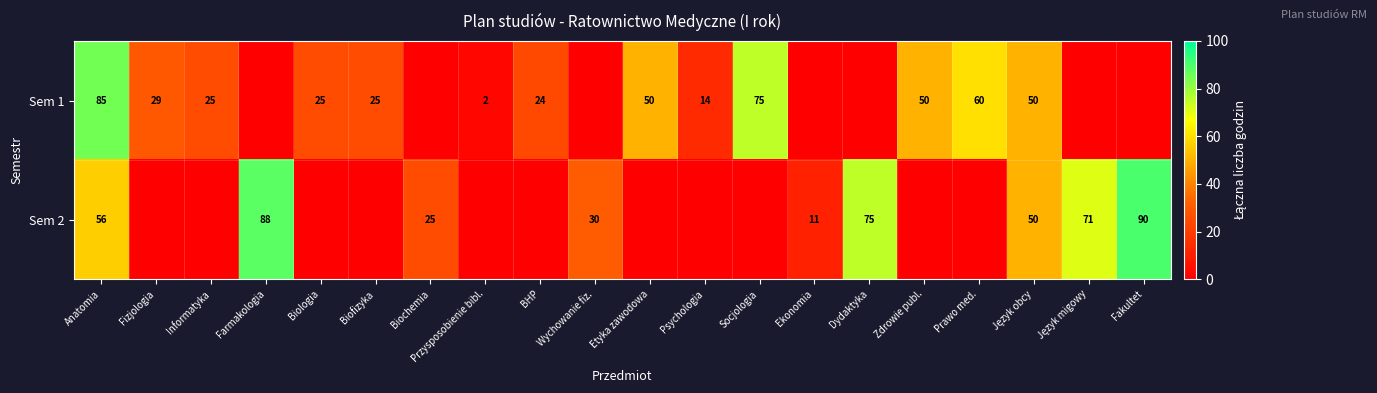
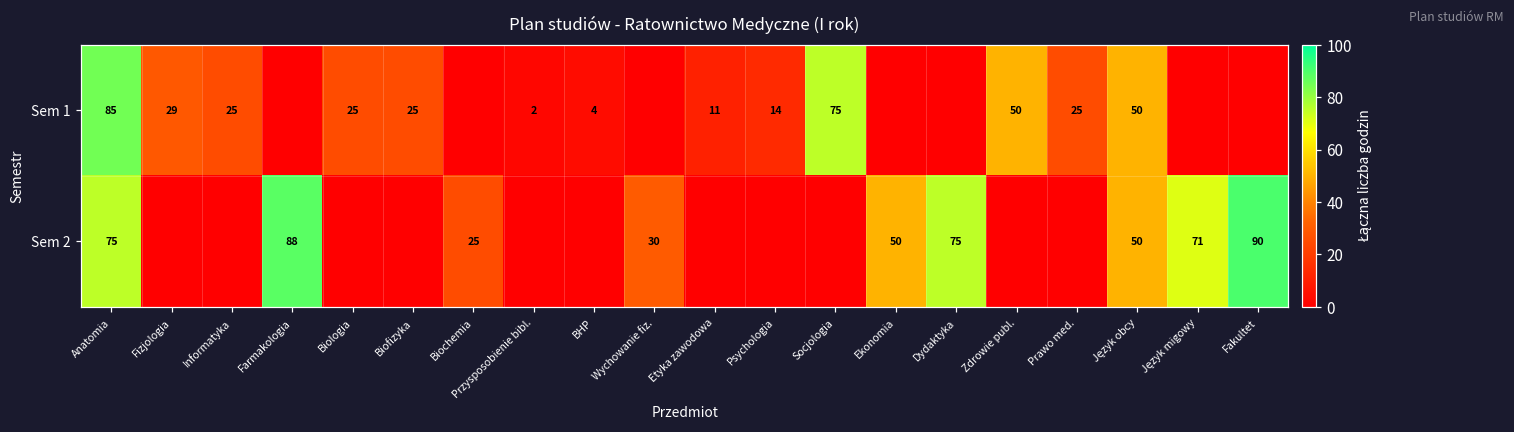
Sem 1, BHP: 24 -> 4
Sem 1, Etyka zawodowa: 50 -> 11
Sem 1, Prawo med.: 60 -> 25
Sem 2, Anatomia: 56 -> 75
Sem 2, Ekonomia: 11 -> 50
